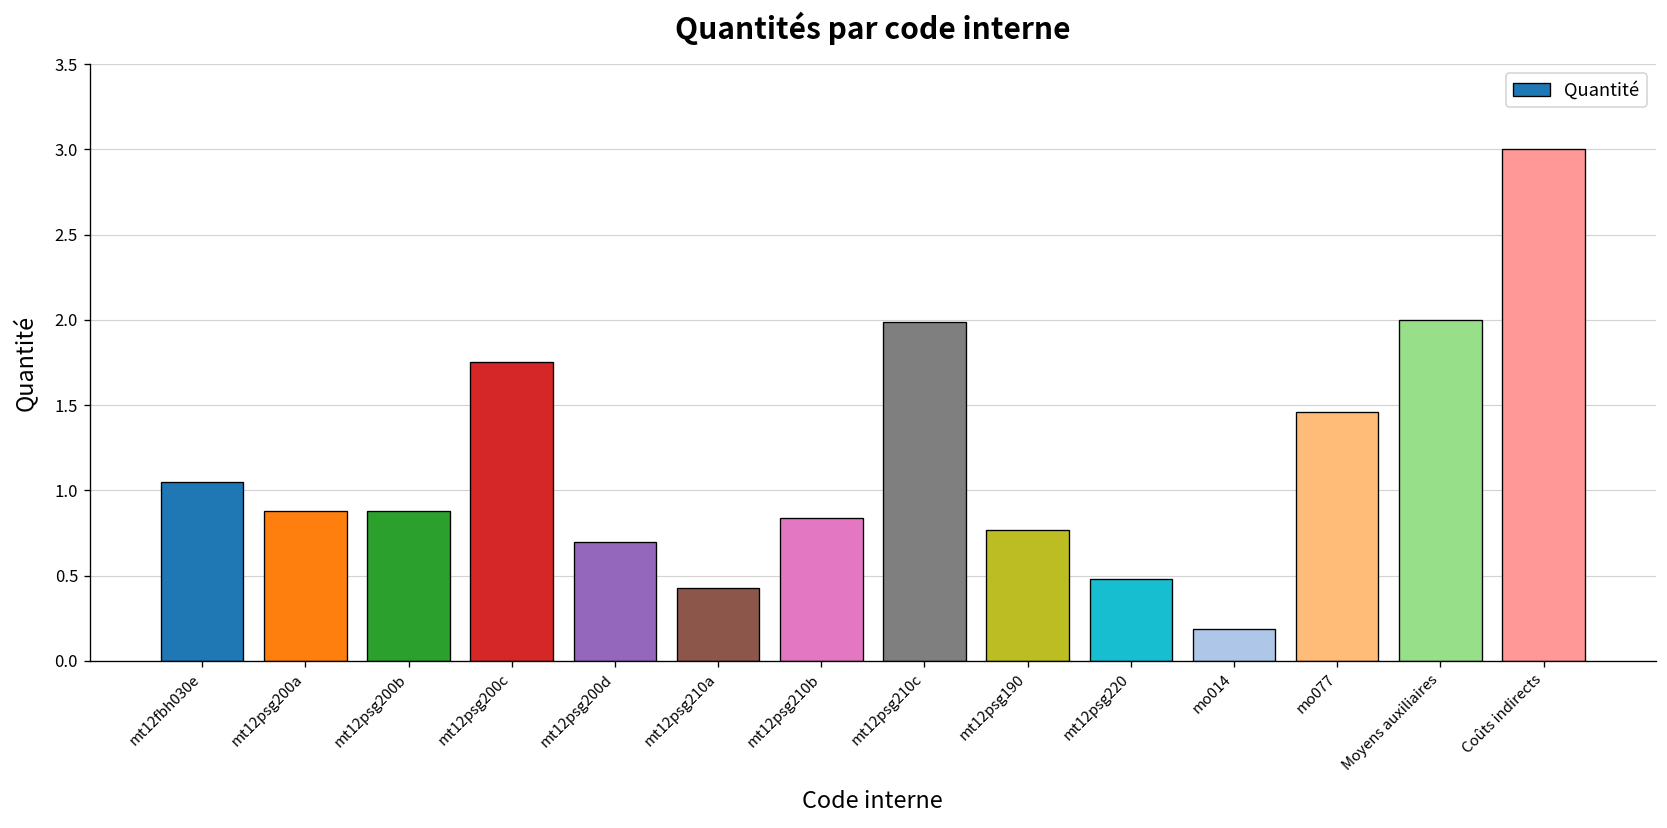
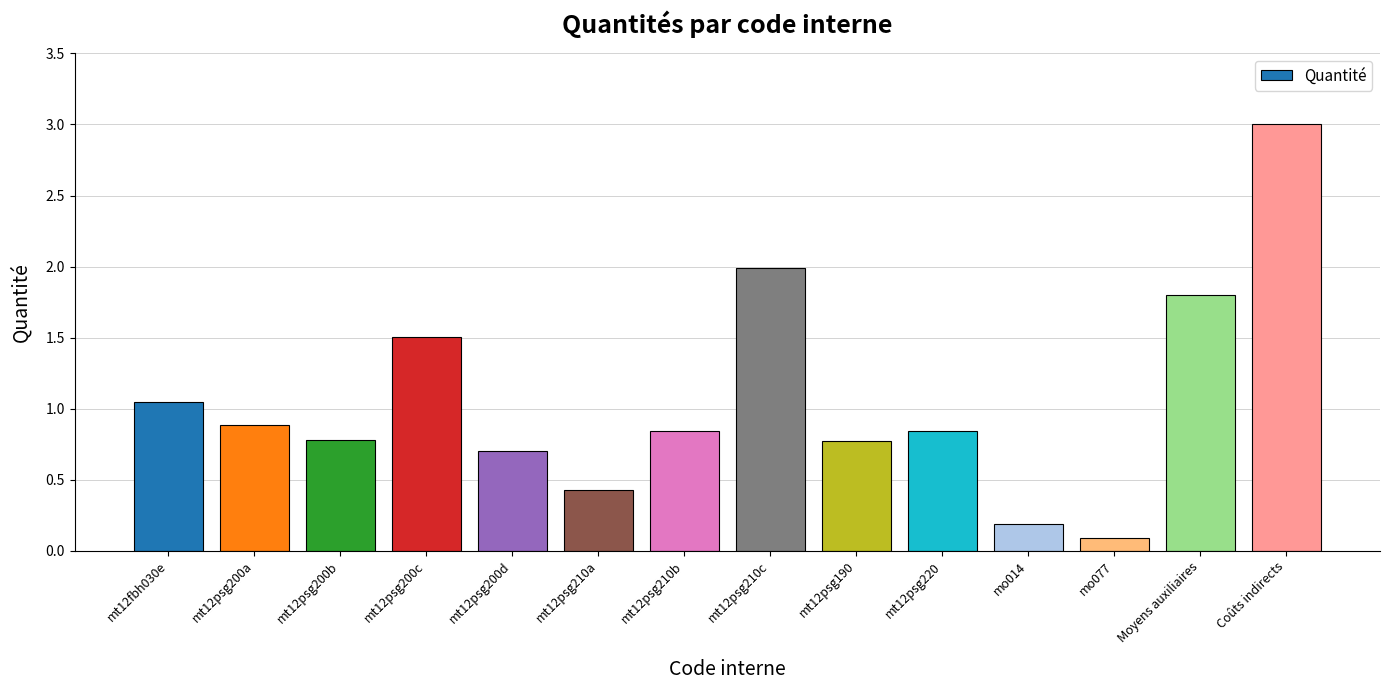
mt12psg200b: 0.88 -> 0.78
mt12psg200c: 1.75 -> 1.50
mt12psg220: 0.48 -> 0.84
mo077: 1.46 -> 0.09
Moyens auxiliaires: 2.0 -> 1.8
